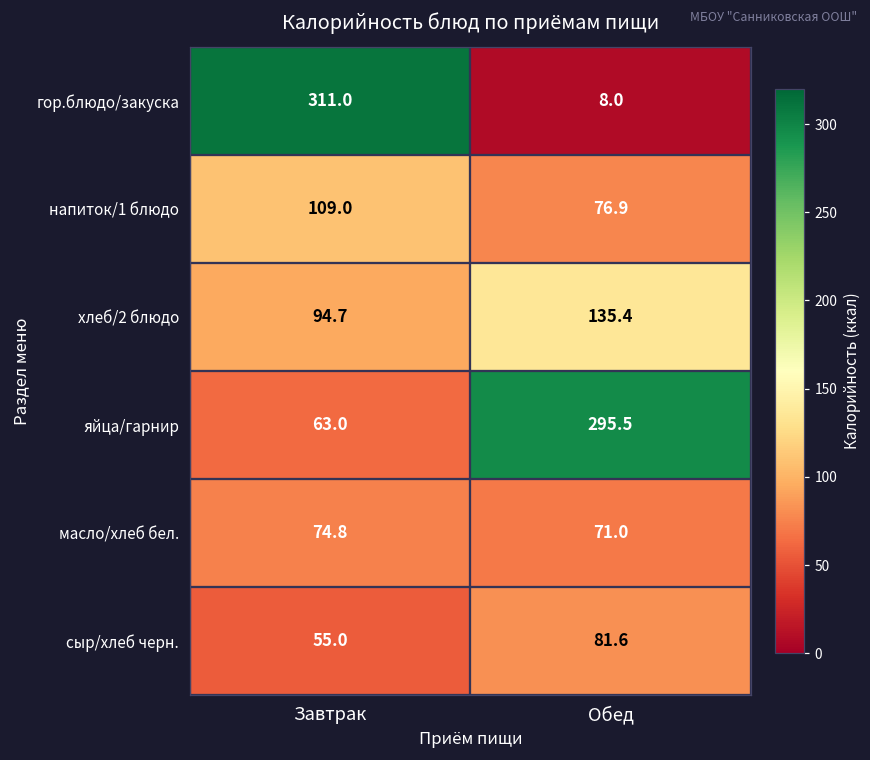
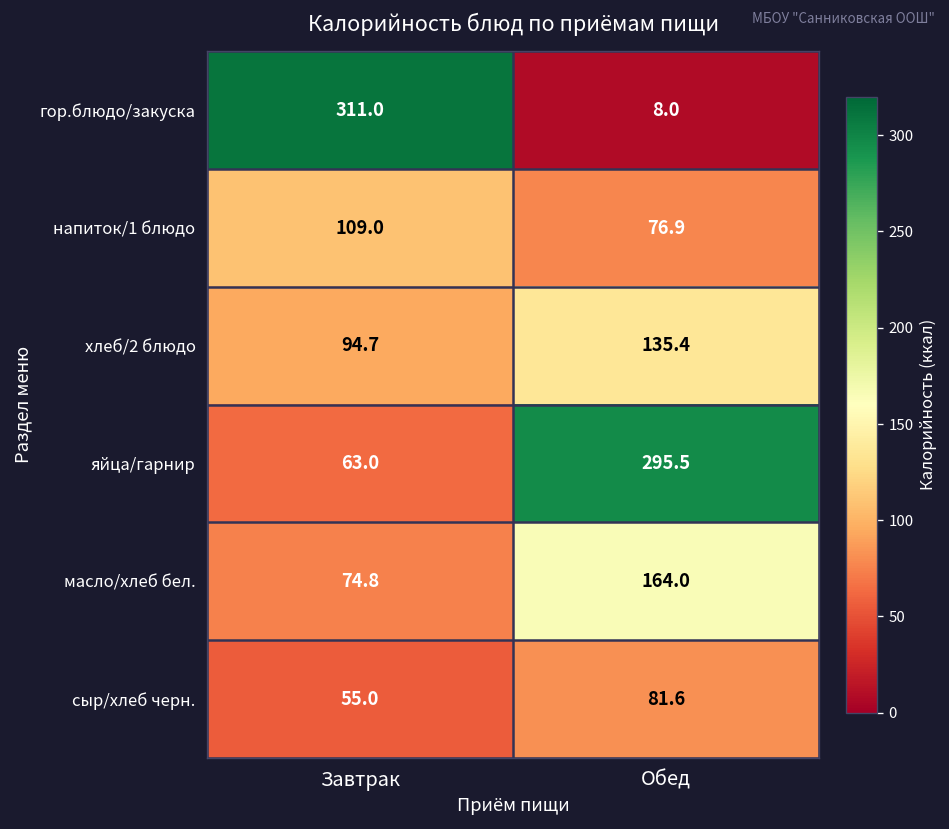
масло/хлеб бел., Обед: 71.0 -> 164.0
